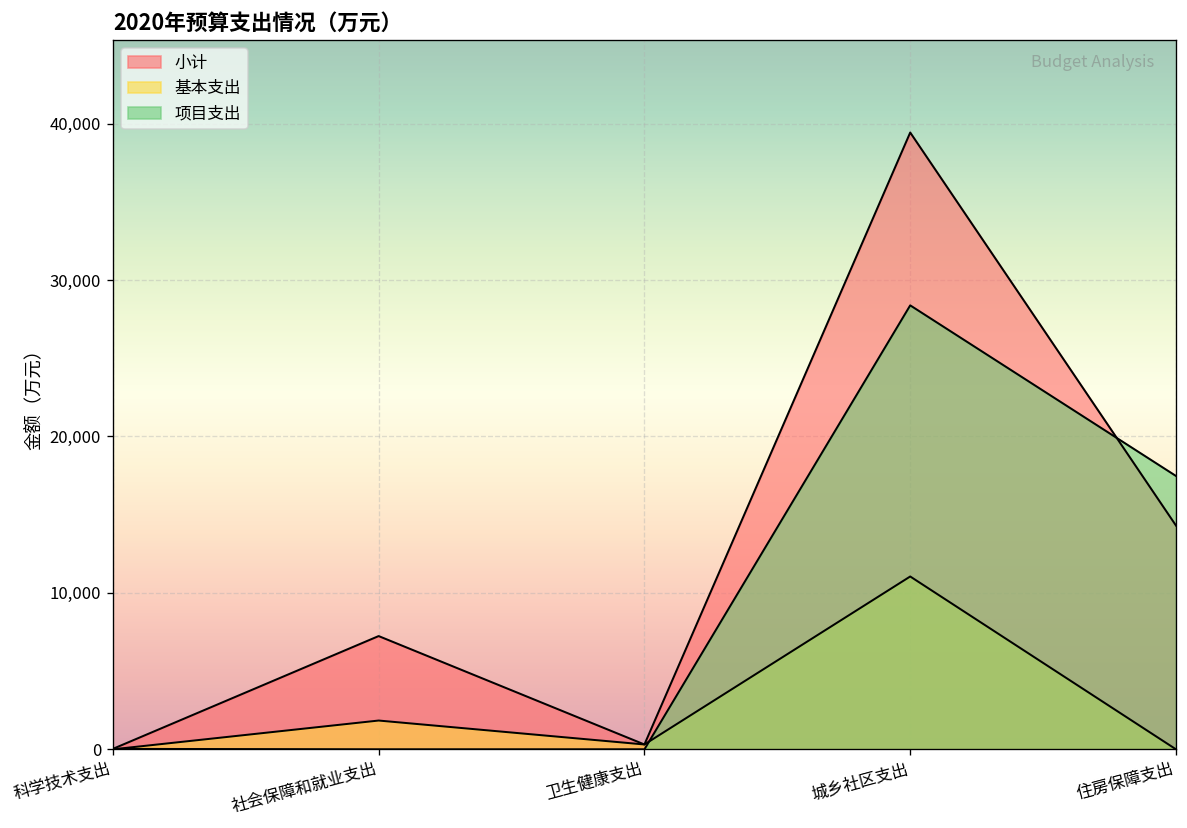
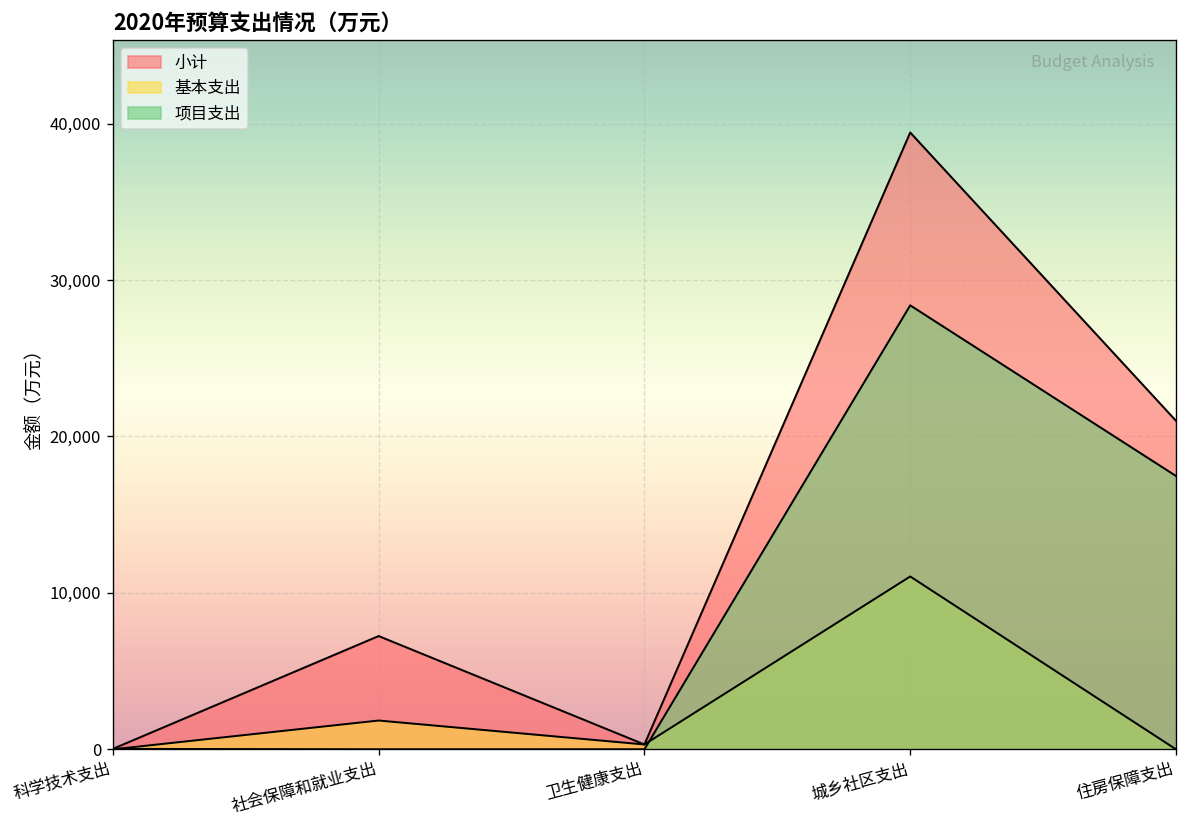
小计, 住房保障支出: 14,300 -> 21,000
